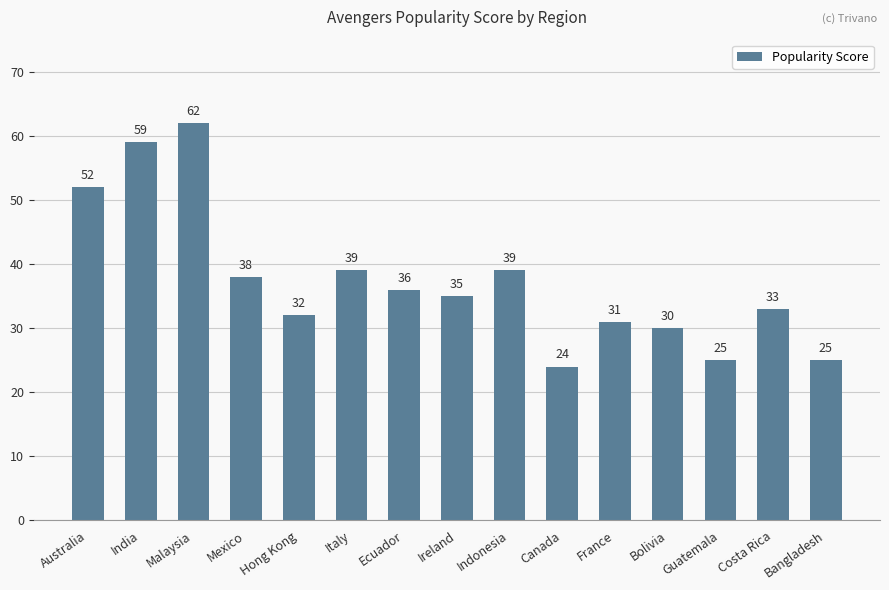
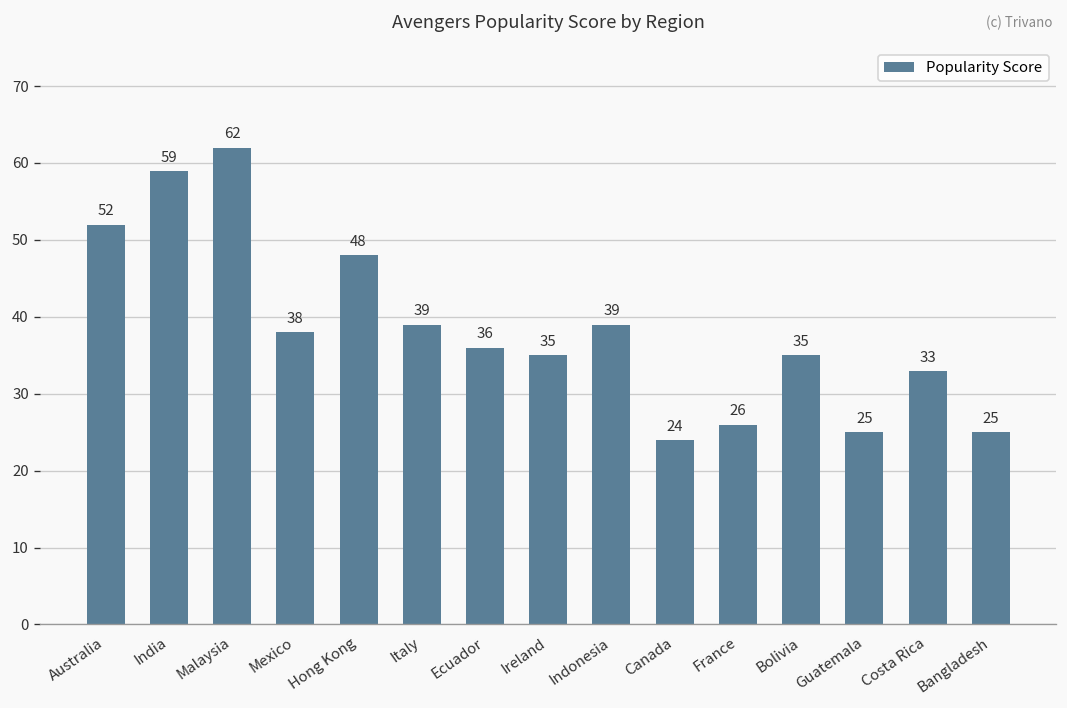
Hong Kong: 32 -> 48
France: 31 -> 26
Bolivia: 30 -> 35
